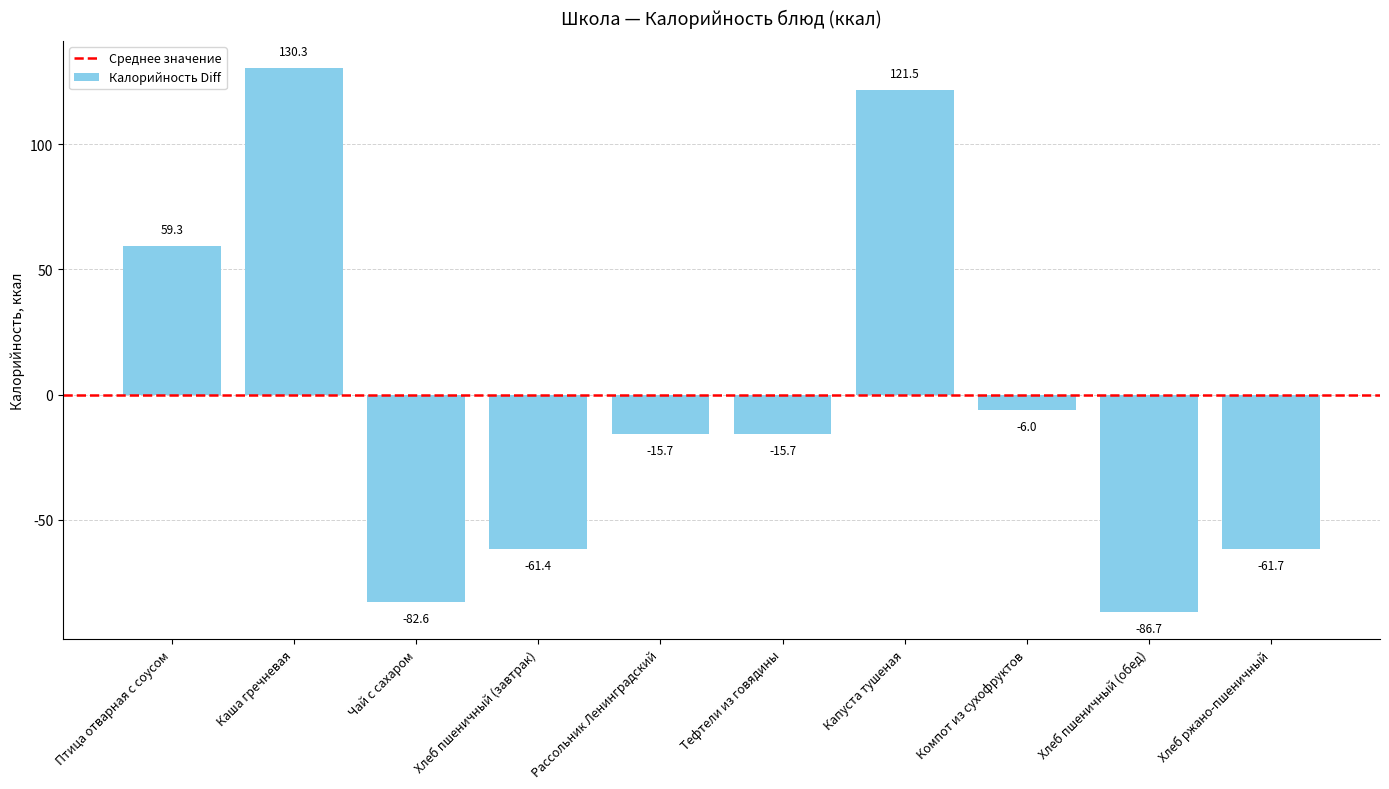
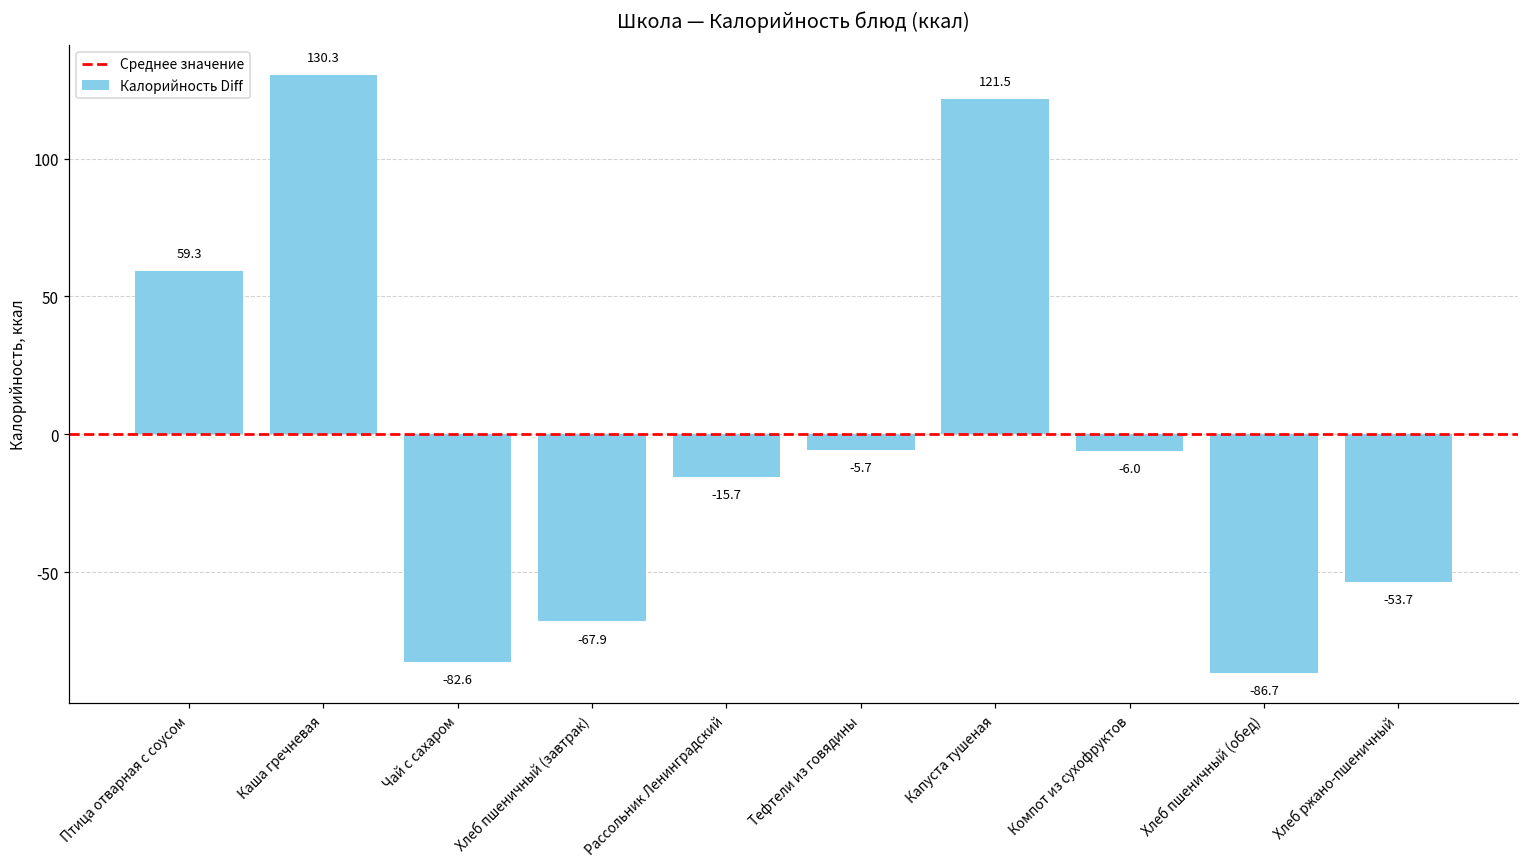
Хлеб пшеничный (завтрак): -61.4 -> -67.9
Тефтели из говядины: -15.7 -> -5.7
Хлеб ржано-пшеничный: -61.7 -> -53.7
